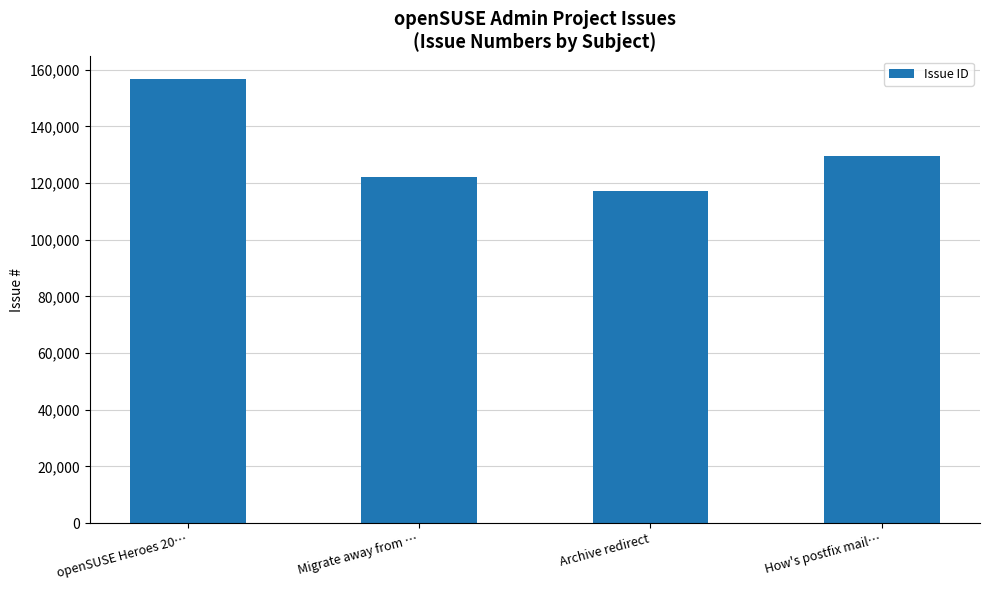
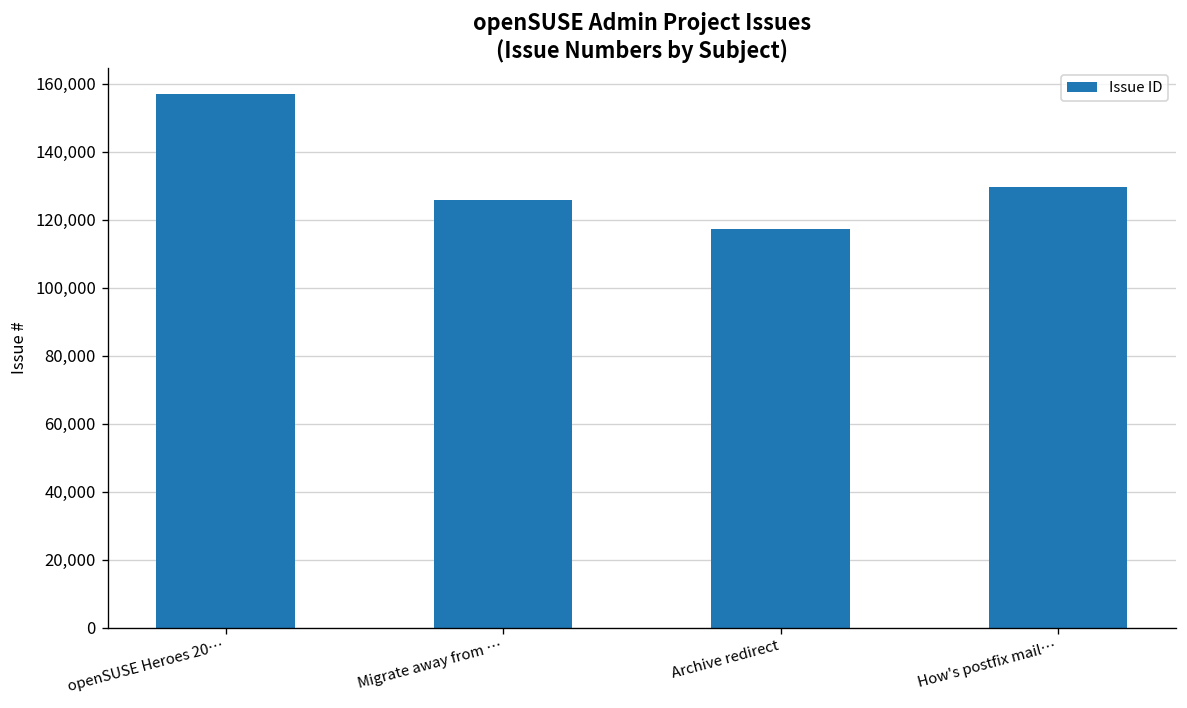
Migrate away from …: 122,000 -> 126,000
